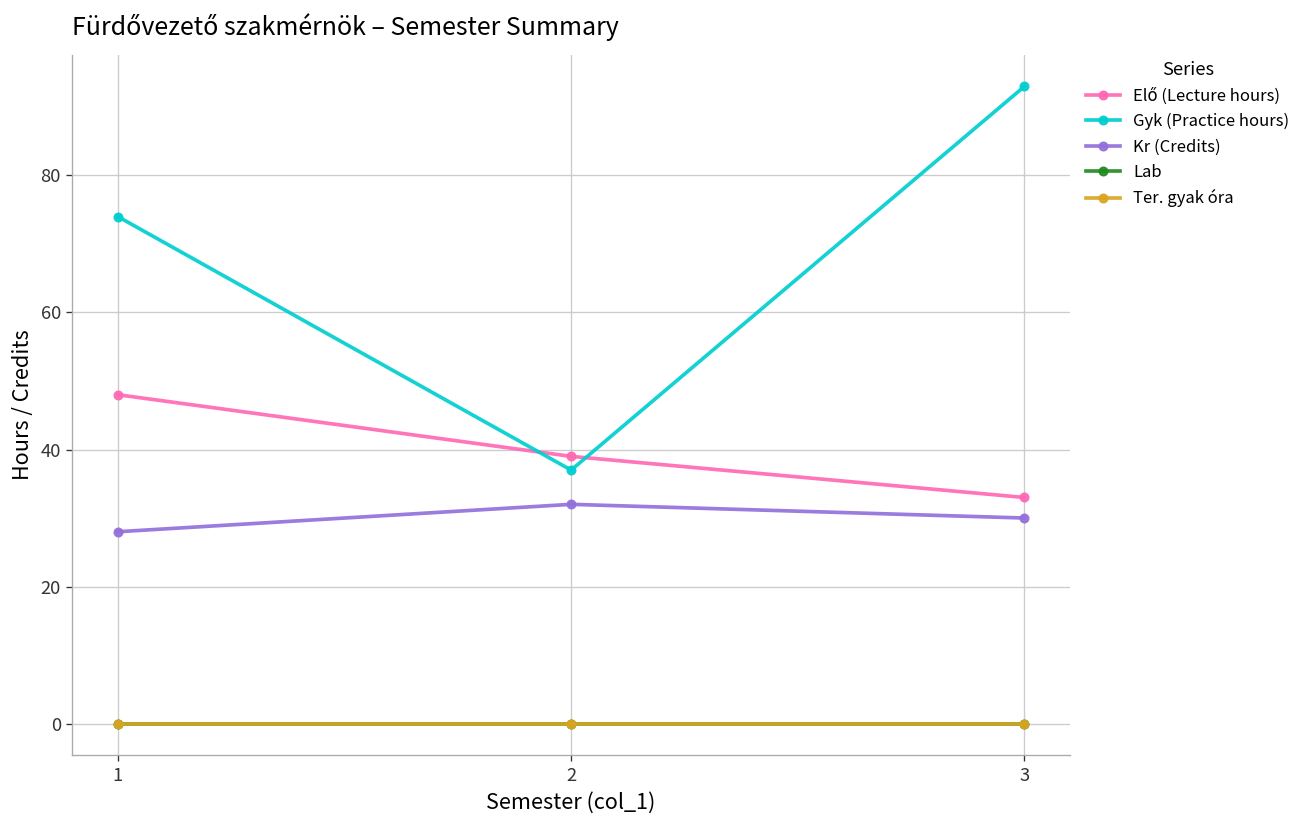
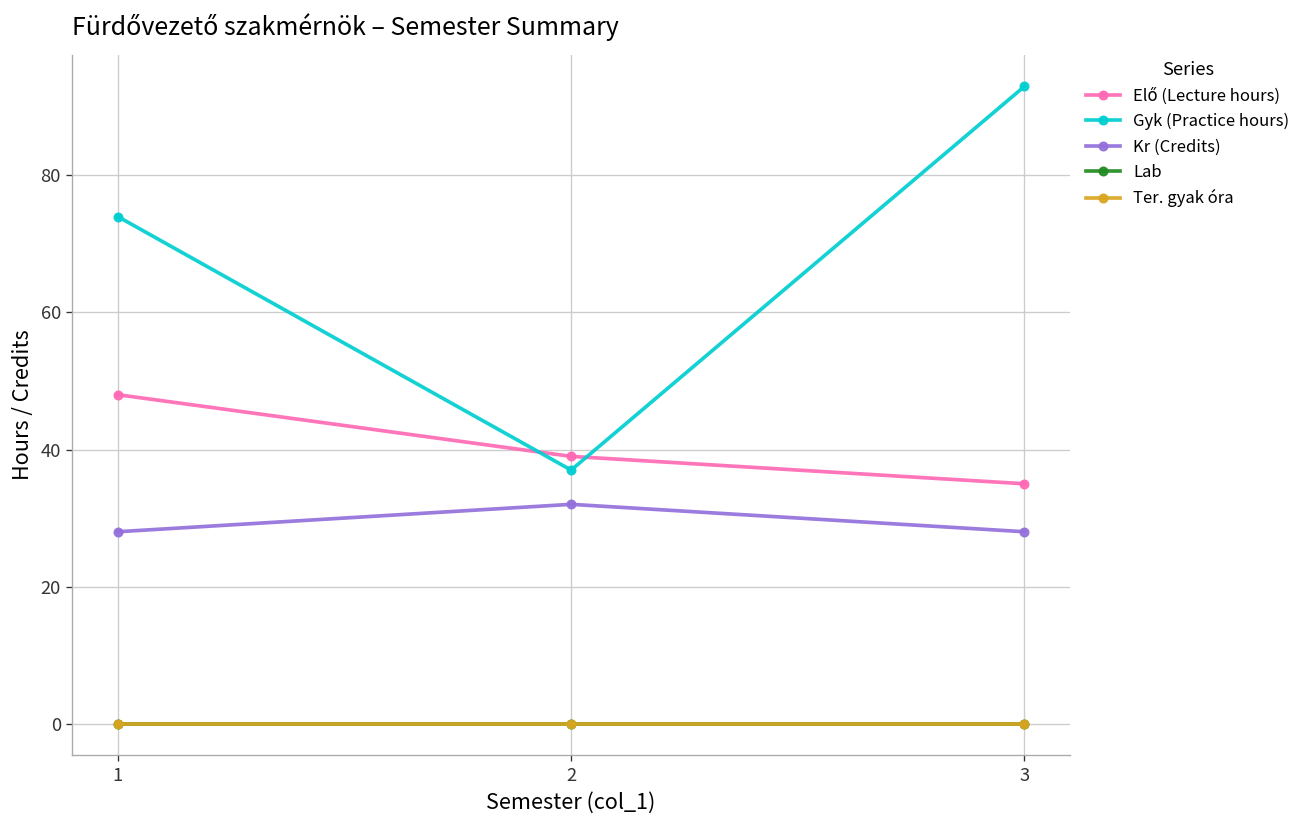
Elő (Lecture hours), 3: 33 -> 35
Kr (Credits), 3: 30 -> 28
